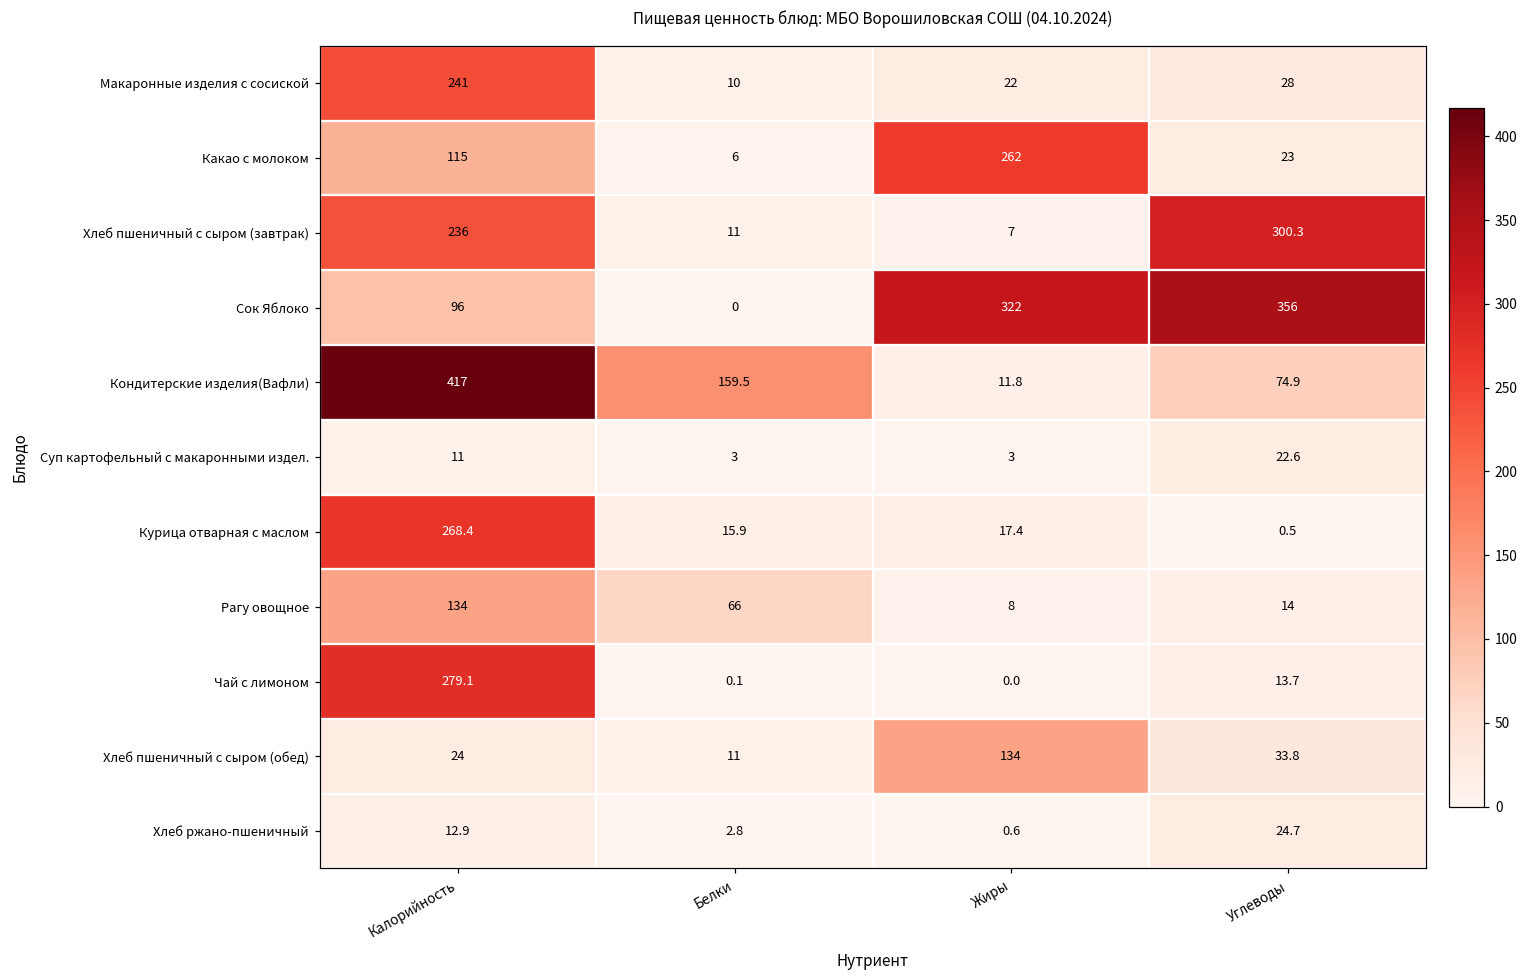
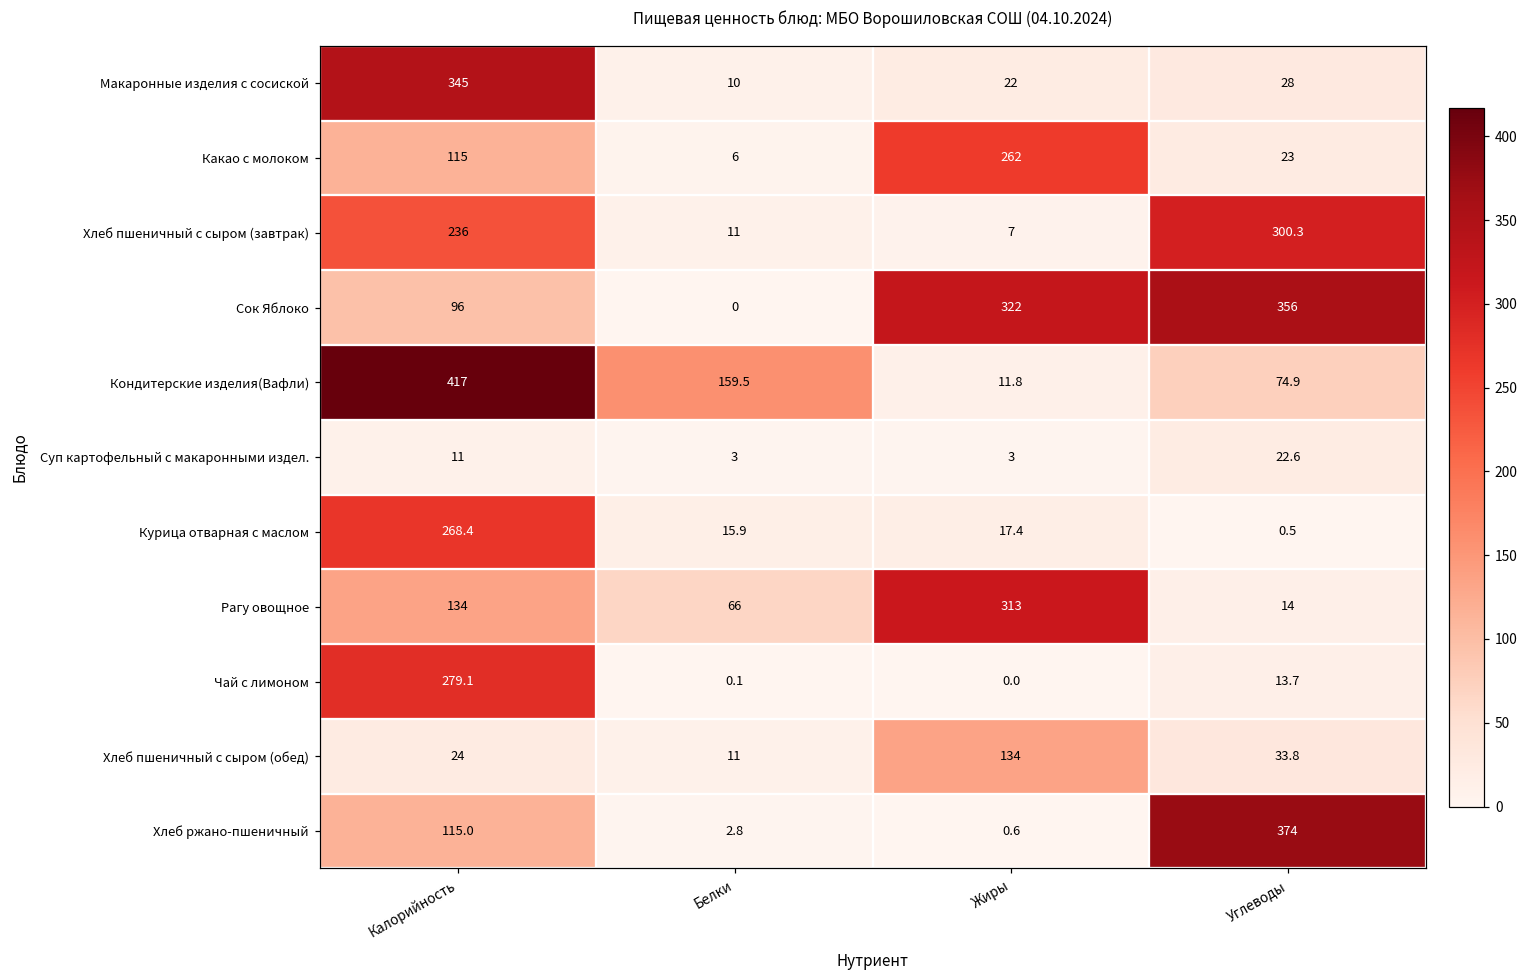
Макаронные изделия с сосиской, Калорийность: 241 -> 345
Рагу овощное, Жиры: 8 -> 313
Хлеб ржано-пшеничный, Калорийность: 12.9 -> 115.0
Хлеб ржано-пшеничный, Углеводы: 24.7 -> 374
